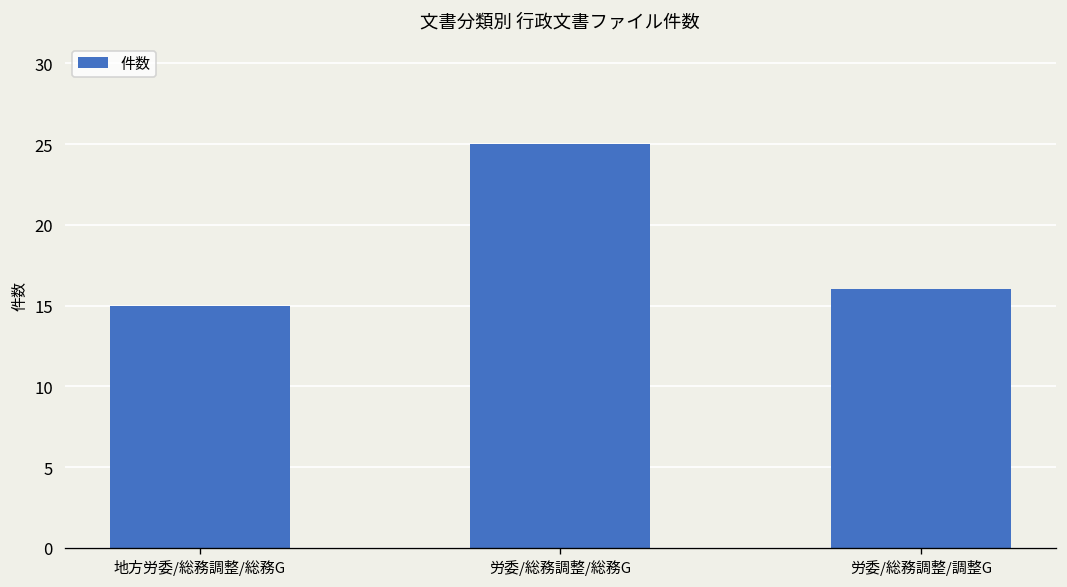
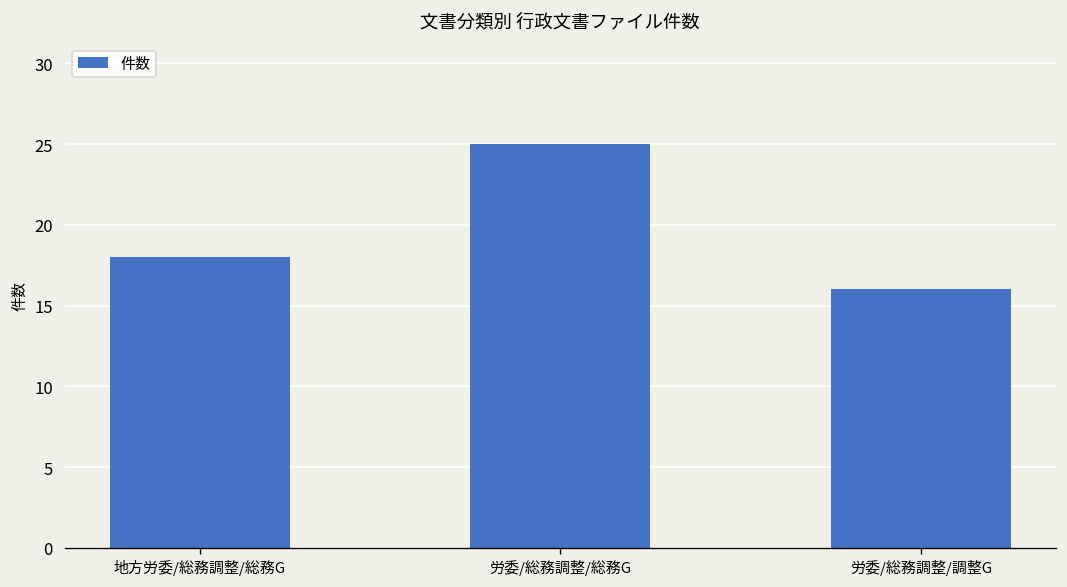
地方労委/総務調整/総務G: 15 -> 18
